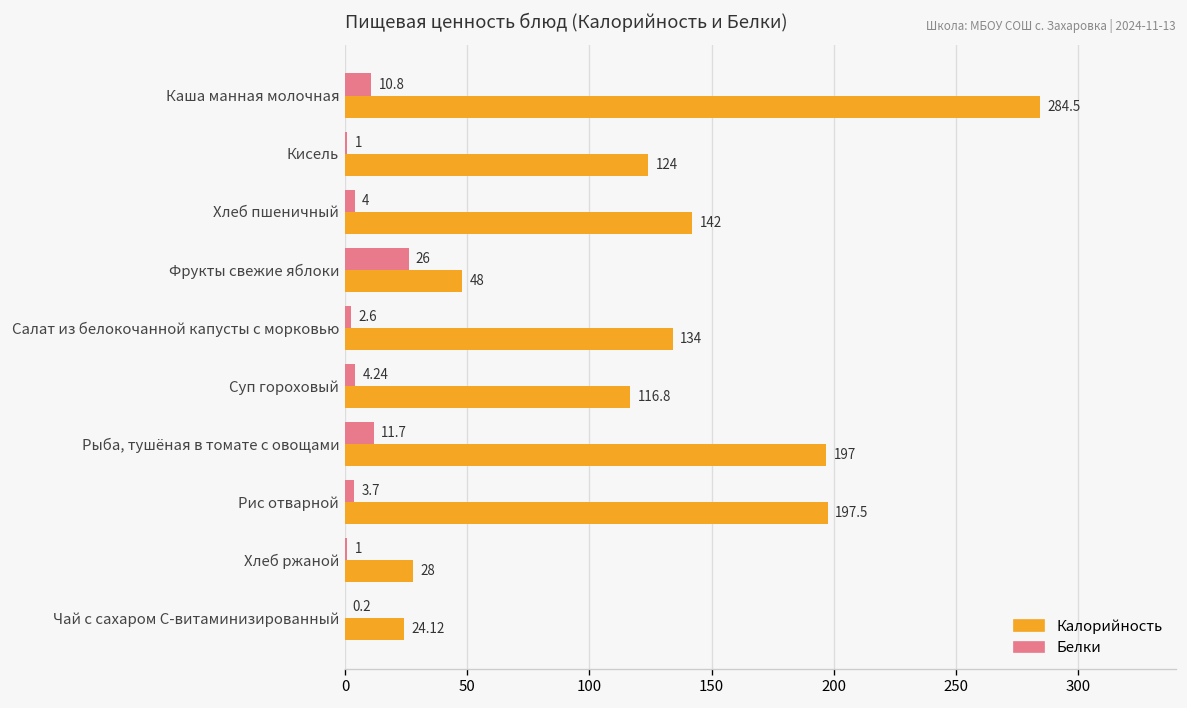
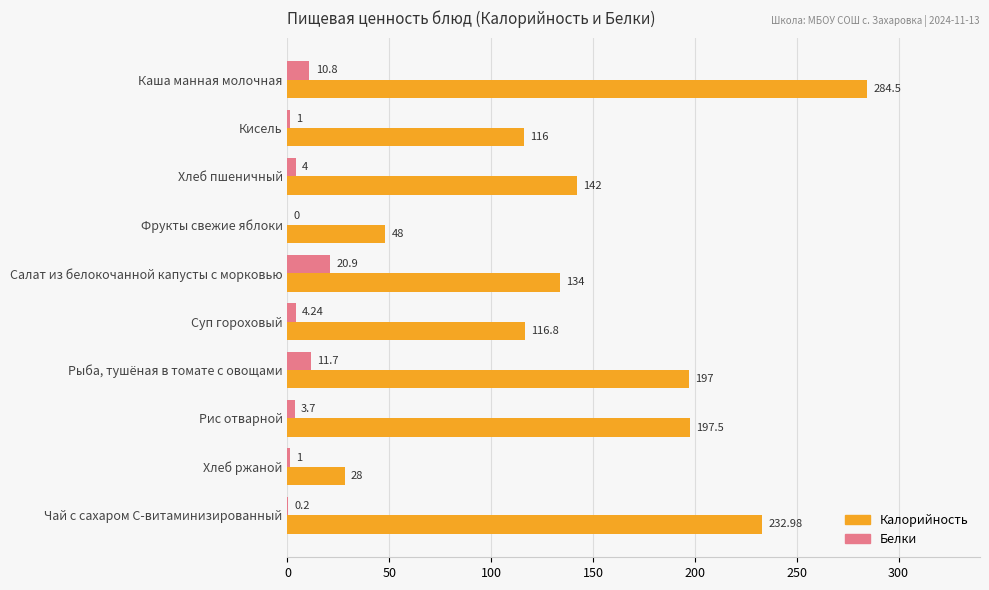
Калорийность, Кисель: 124 -> 116
Белки, Фрукты свежие яблоки: 26 -> 0
Белки, Салат из белокочанной капусты с морковью: 2.6 -> 20.9
Калорийность, Чай с сахаром С-витаминизированный: 24.12 -> 232.98
